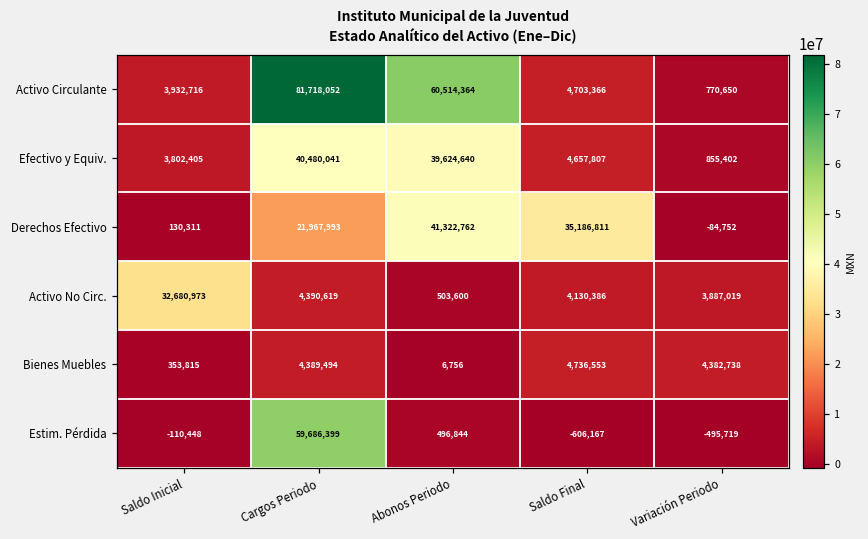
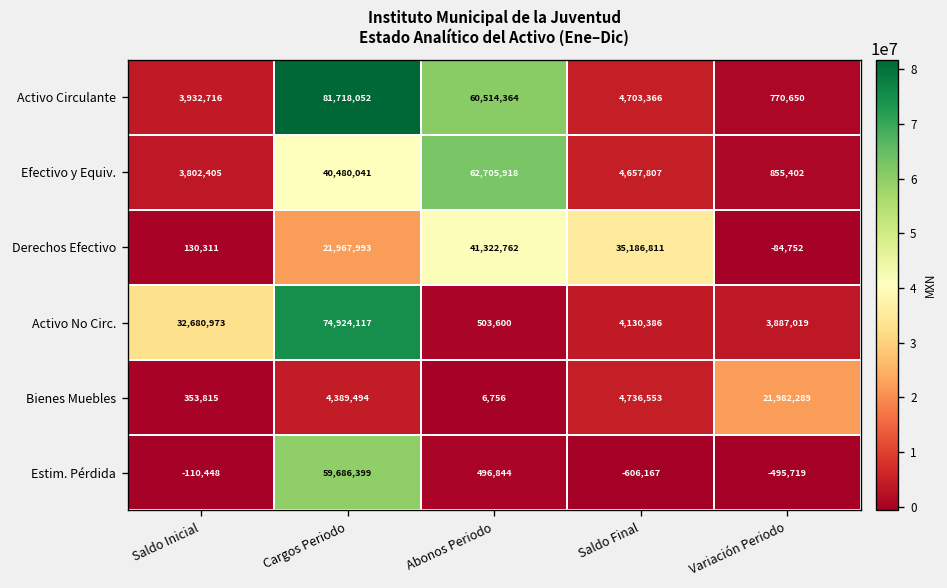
Efectivo y Equiv., Abonos Periodo: 39,624,640 -> 62,705,918
Activo No Circ., Cargos Periodo: 4,390,619 -> 74,924,117
Bienes Muebles, Variación Periodo: 4,382,738 -> 21,982,289
